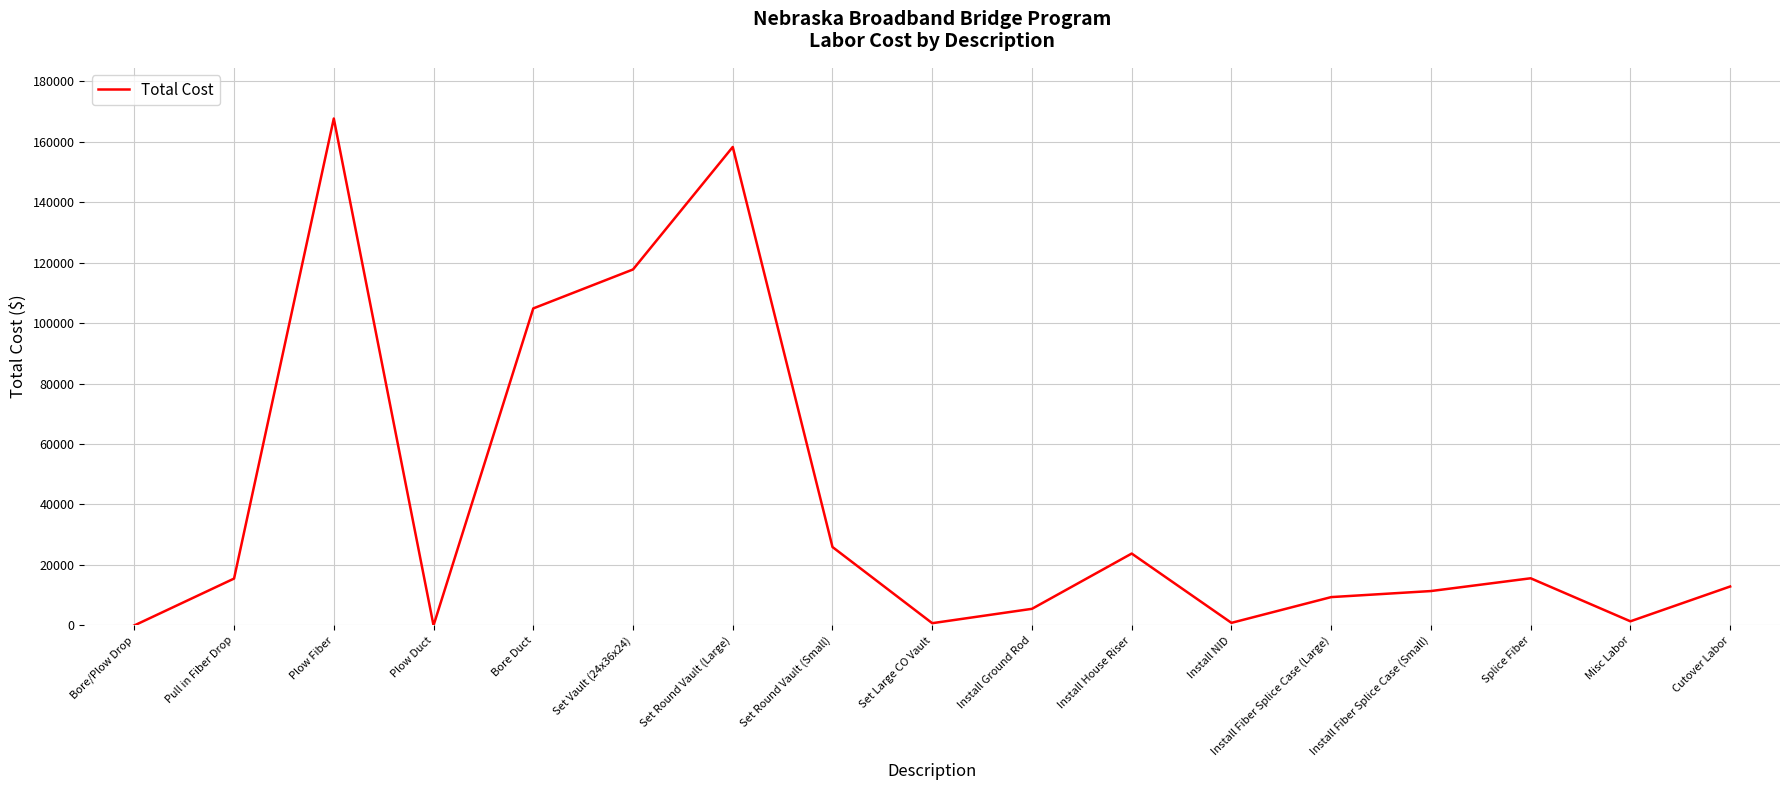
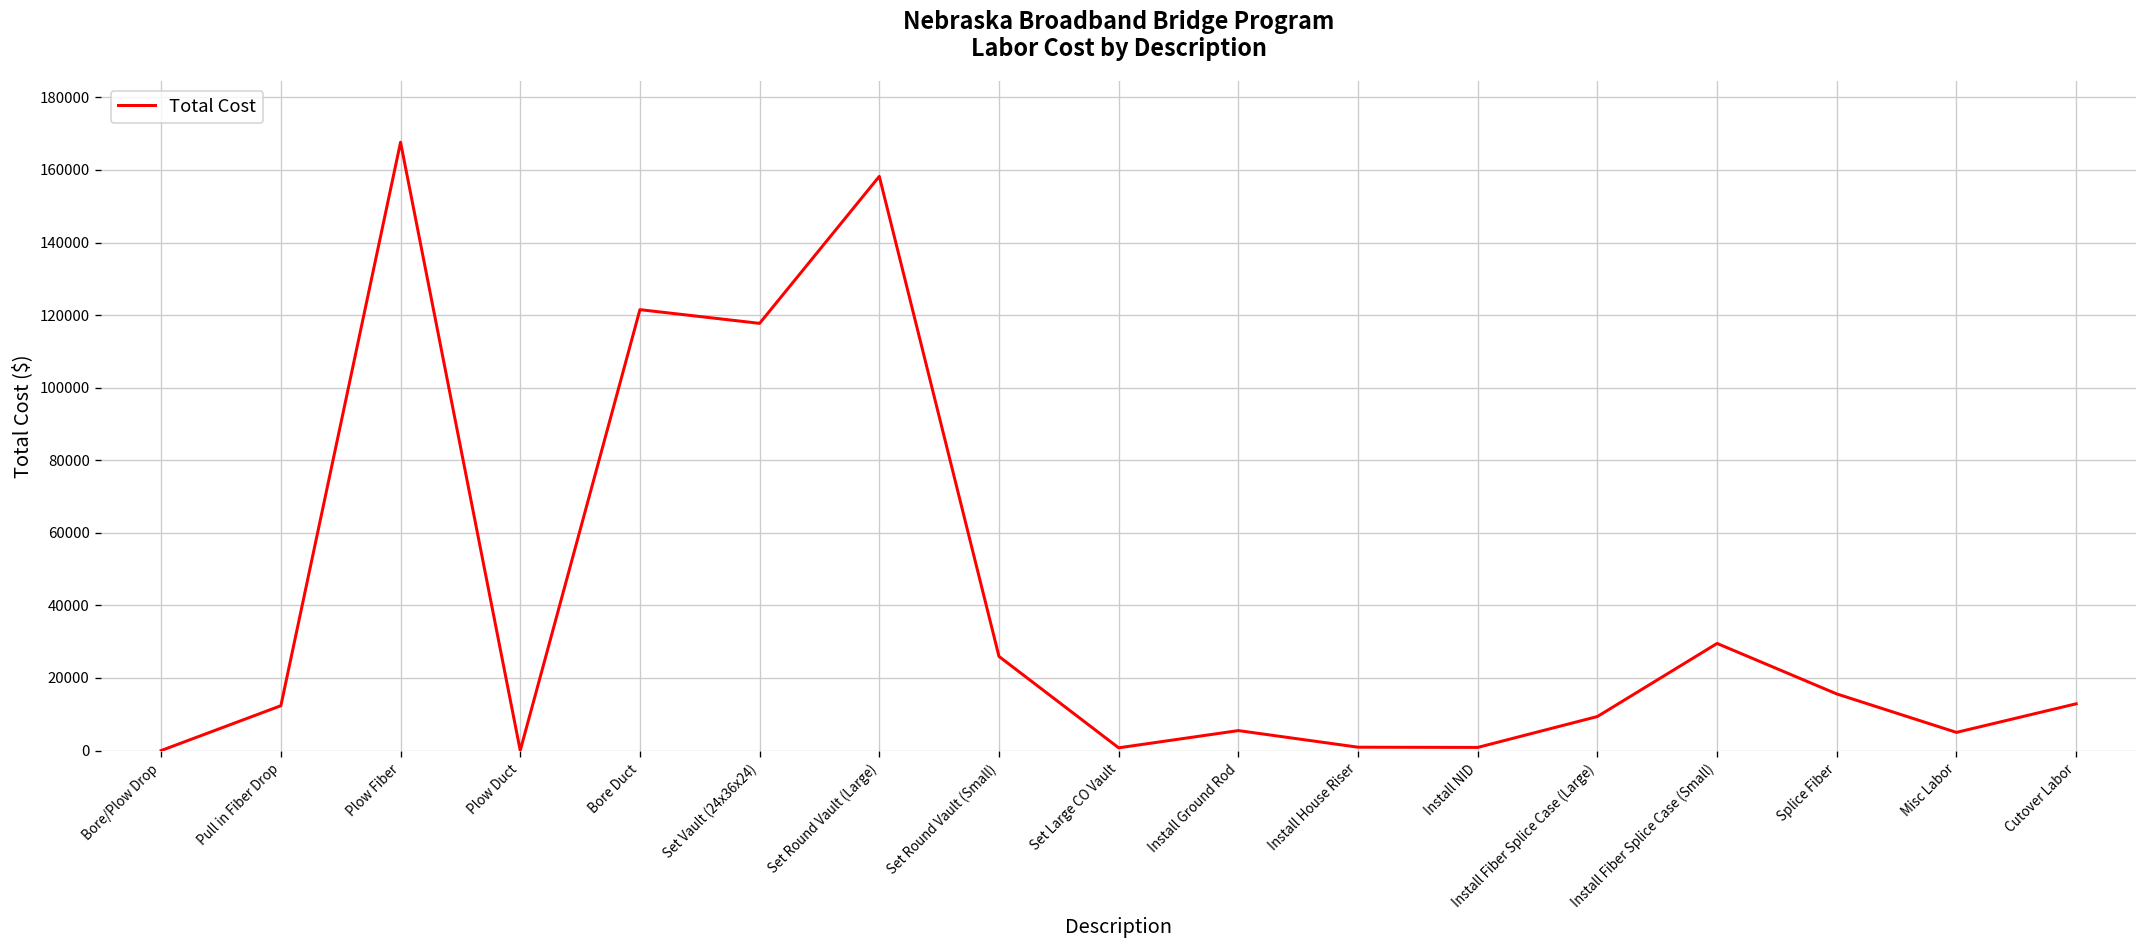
Pull in Fiber Drop: 16000 -> 12000
Bore Duct: 105000 -> 122000
Install House Riser: 24000 -> 1000
Install Fiber Splice Case (Small): 11000 -> 30000
Misc Labor: 1000 -> 5000
